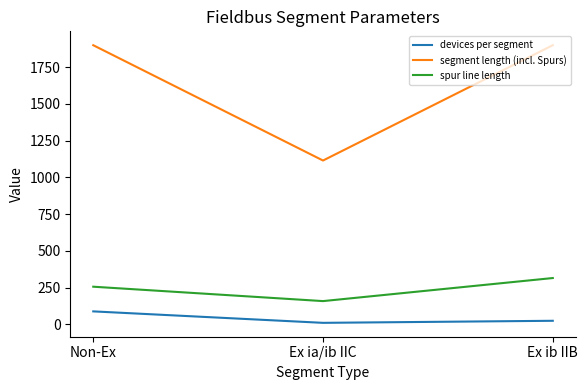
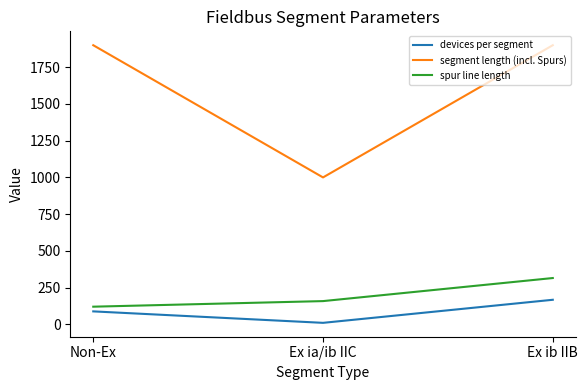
spur line length, Non-Ex: 260 -> 120
segment length (incl. Spurs), Ex ia/ib IIC: 1120 -> 1000
devices per segment, Ex ib IIB: 20 -> 170
